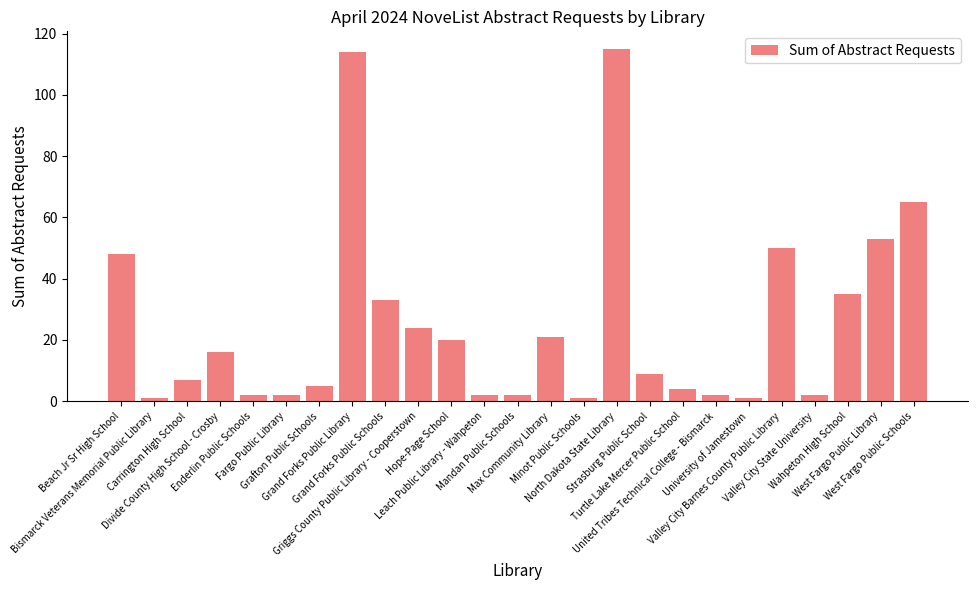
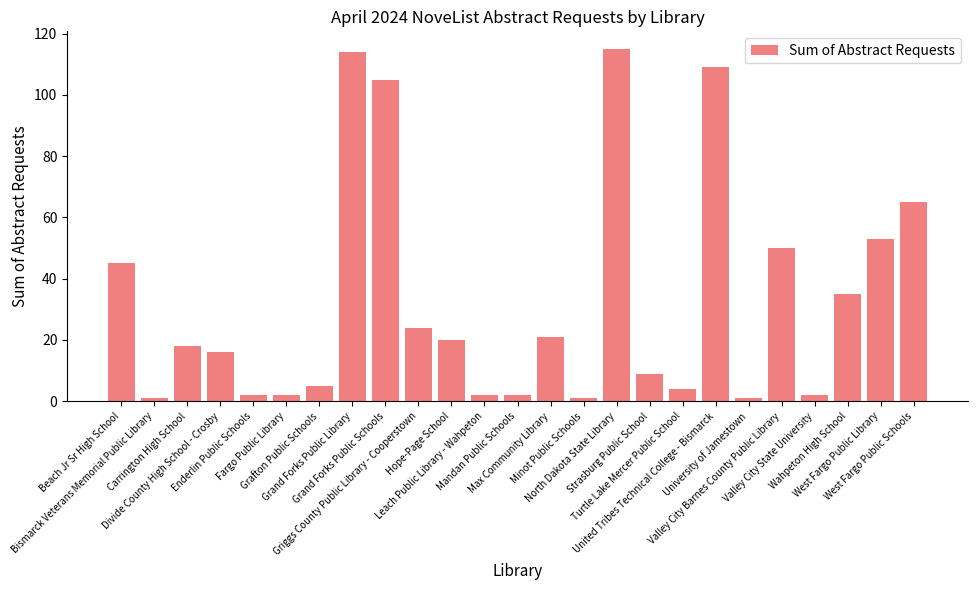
Beach Jr Sr High School: 48 -> 45
Carrington High School: 7 -> 18
Grand Forks Public Schools: 33 -> 105
United Tribes Technical College - Bismarck: 2 -> 109
